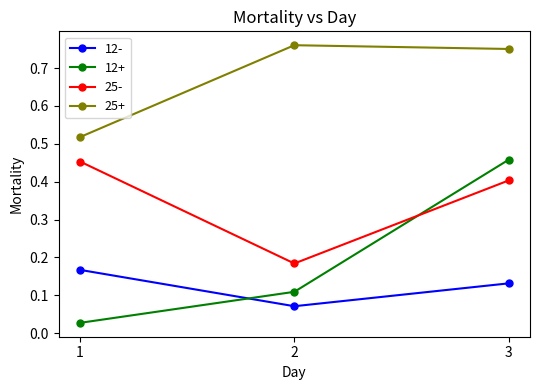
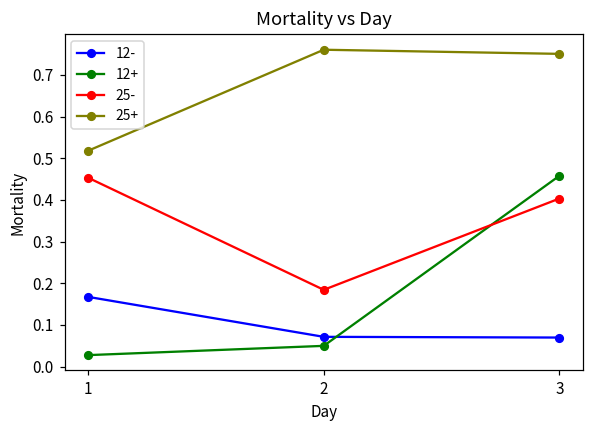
12+, 2: 0.11 -> 0.05
12-, 3: 0.13 -> 0.07
